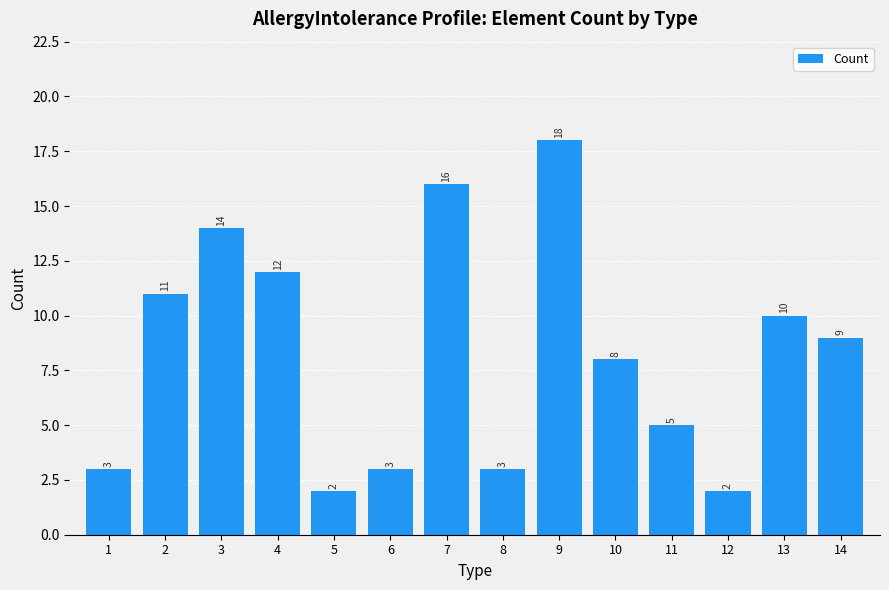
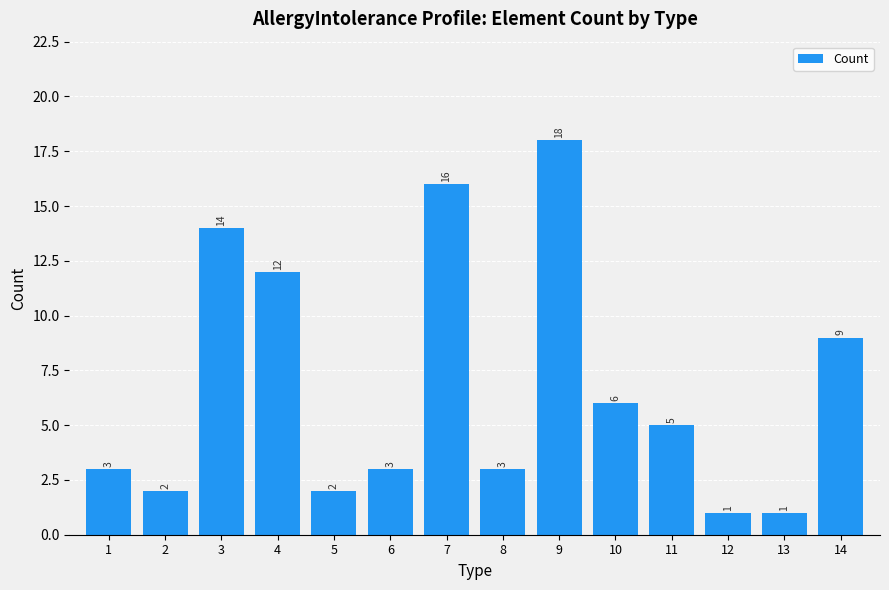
2: 11 -> 2
10: 8 -> 6
12: 2 -> 1
13: 10 -> 1
